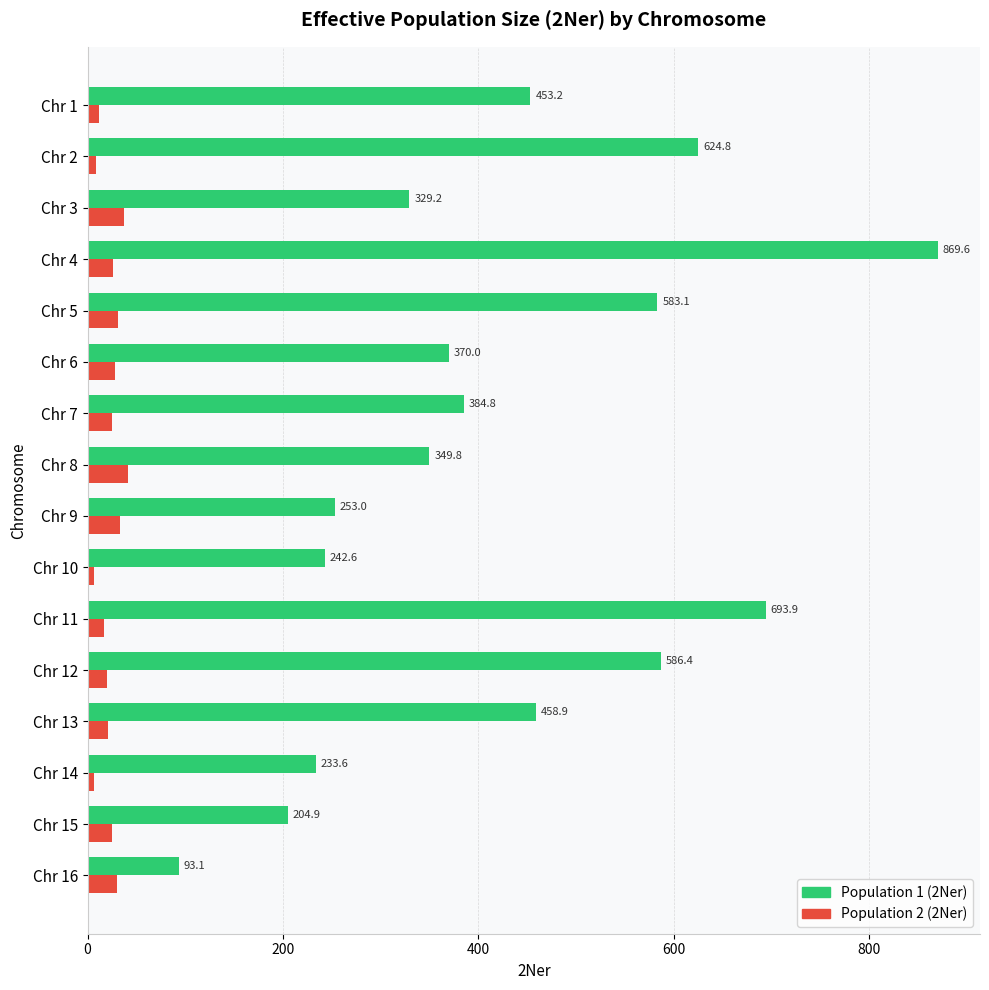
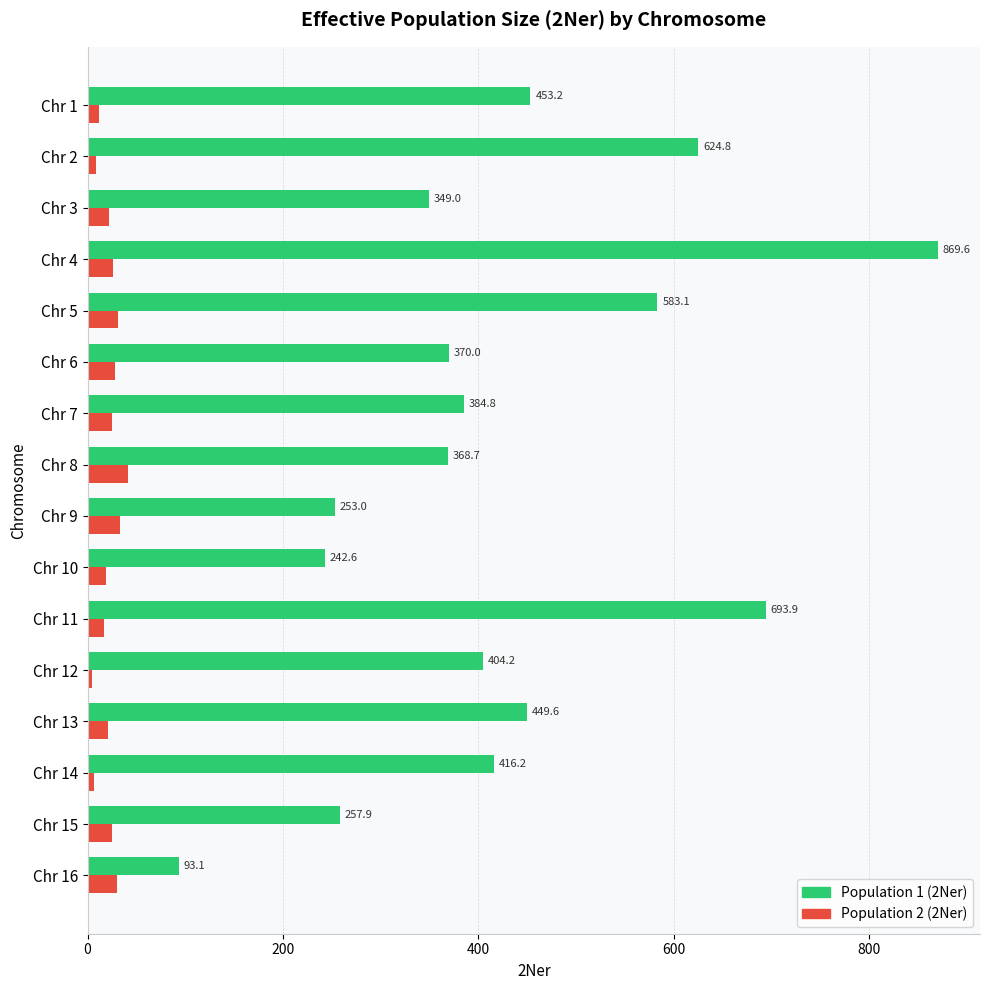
Population 1 (2Ner), Chr 3: 329.2 -> 349.0
Population 2 (2Ner), Chr 3: 40 -> 20
Population 1 (2Ner), Chr 8: 349.8 -> 368.7
Population 2 (2Ner), Chr 10: 10 -> 20
Population 1 (2Ner), Chr 12: 586.4 -> 404.2
Population 2 (2Ner), Chr 12: 20 -> 0
Population 1 (2Ner), Chr 13: 458.9 -> 449.6
Population 1 (2Ner), Chr 14: 233.6 -> 416.2
Population 1 (2Ner), Chr 15: 204.9 -> 257.9
